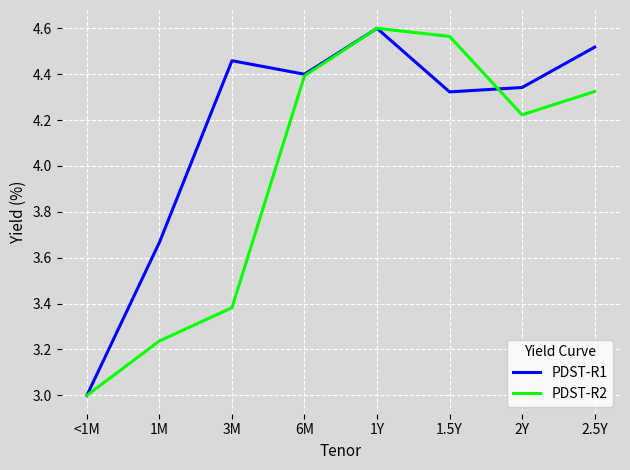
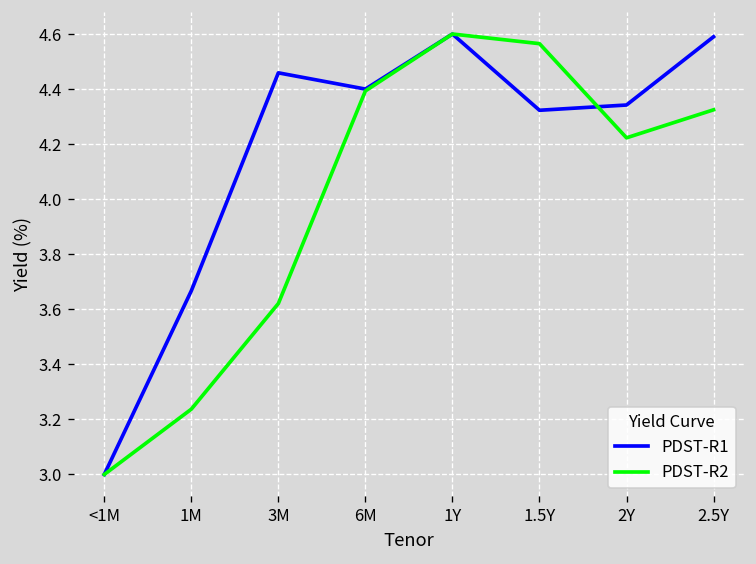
PDST-R2, 3M: 3.38 -> 3.62
PDST-R1, 2.5Y: 4.52 -> 4.59
